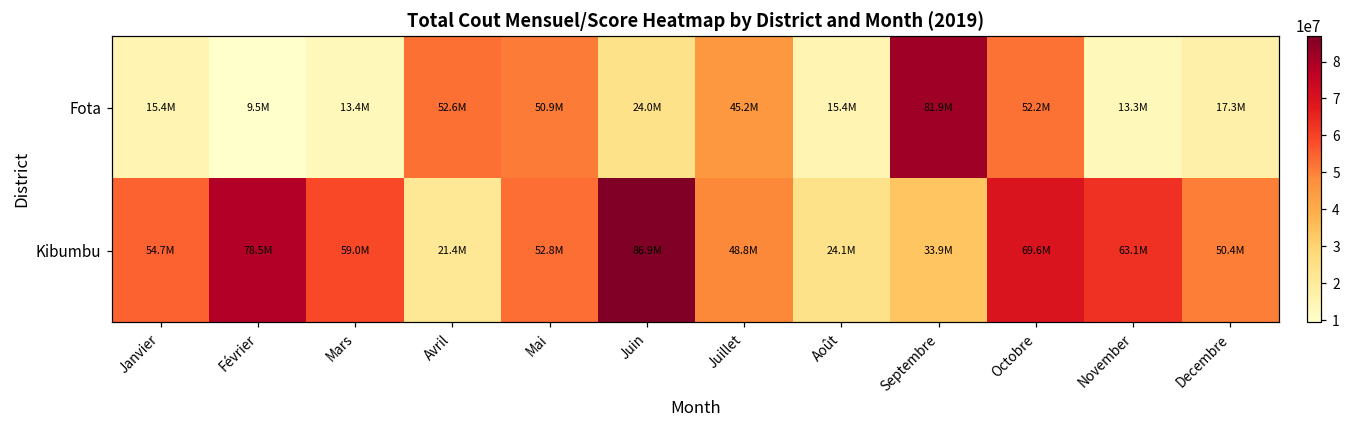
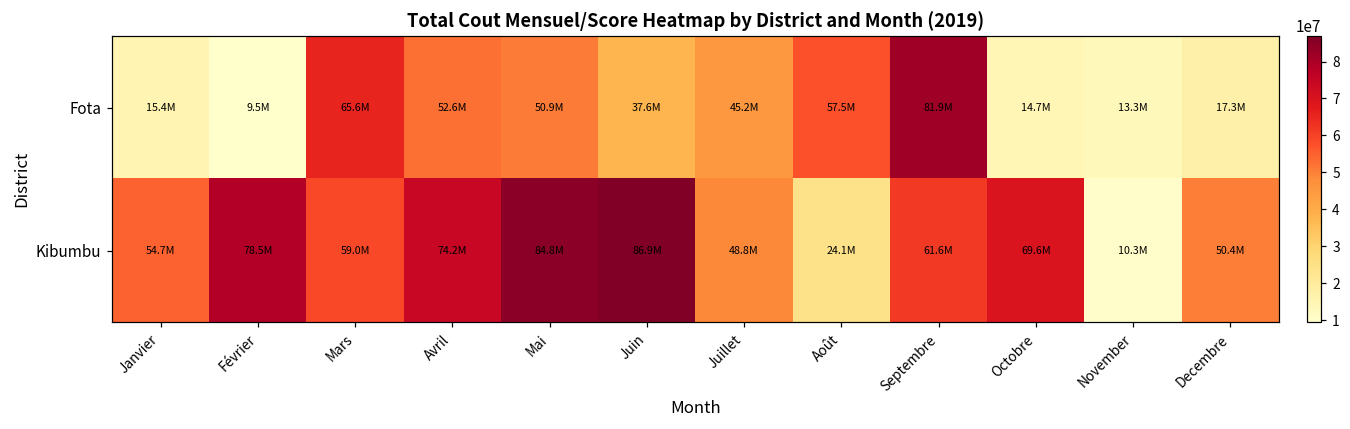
Fota, Mars: 13.4M -> 65.6M
Fota, Juin: 24.0M -> 37.6M
Fota, Août: 15.4M -> 57.5M
Fota, Octobre: 52.2M -> 14.7M
Kibumbu, Avril: 21.4M -> 74.2M
Kibumbu, Mai: 52.8M -> 84.8M
Kibumbu, Septembre: 33.9M -> 61.6M
Kibumbu, November: 63.1M -> 10.3M
